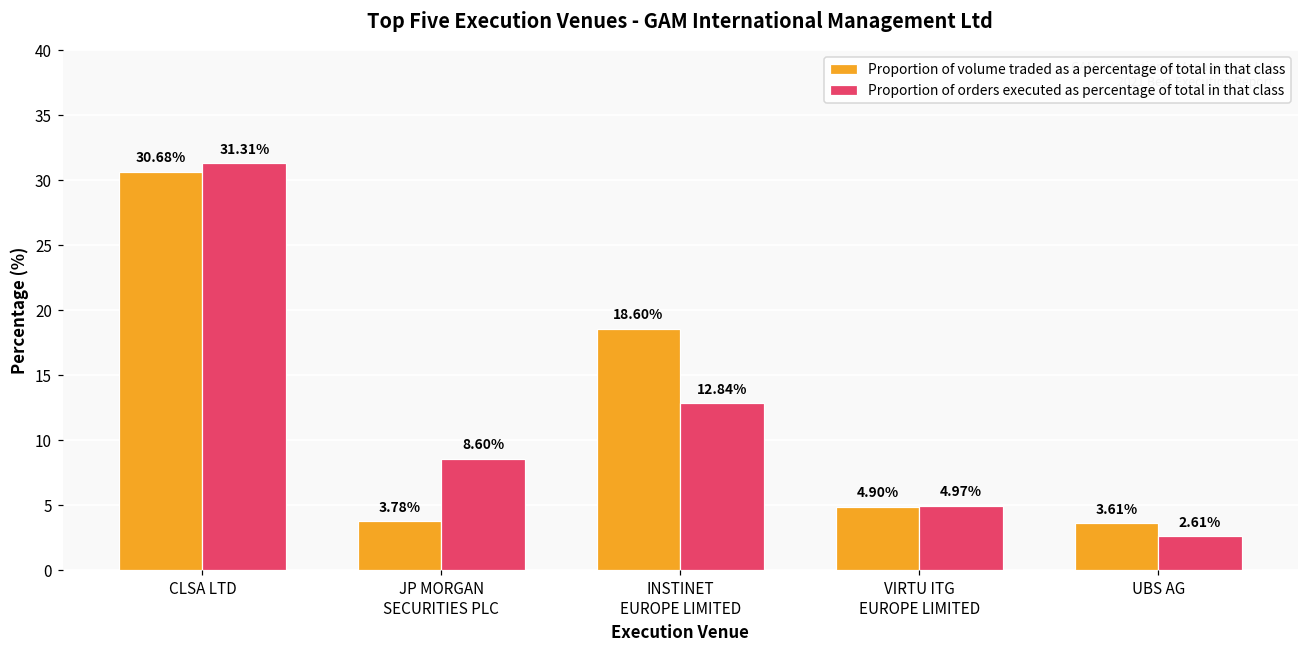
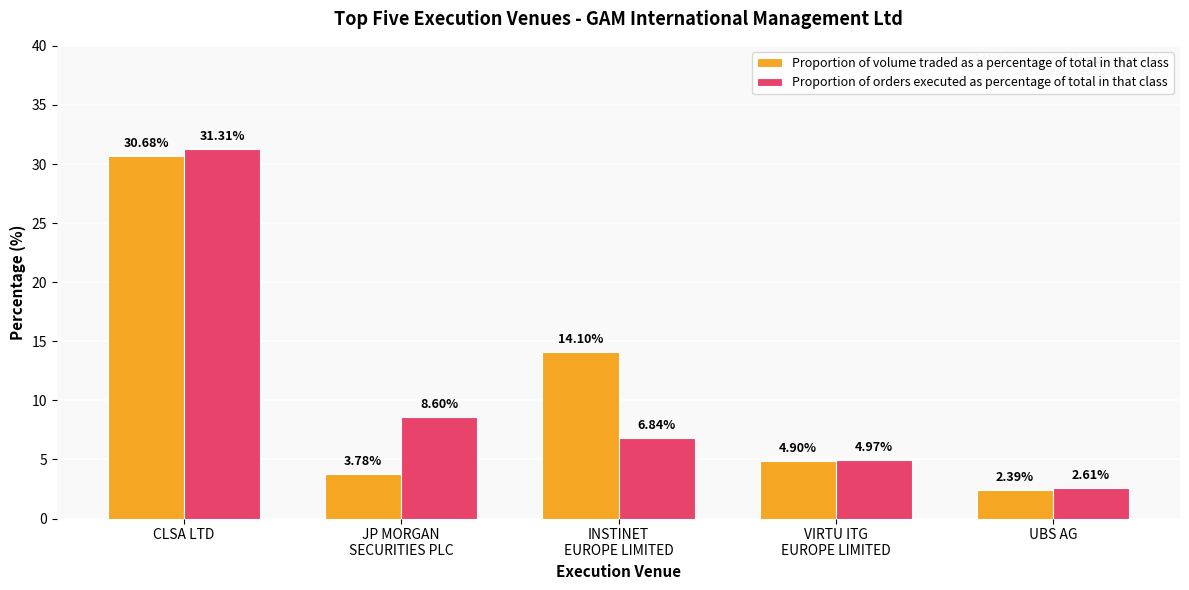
Proportion of volume traded as a percentage of total in that class, INSTINET EUROPE LIMITED: 18.60% -> 14.10%
Proportion of orders executed as percentage of total in that class, INSTINET EUROPE LIMITED: 12.84% -> 6.84%
Proportion of volume traded as a percentage of total in that class, UBS AG: 3.61% -> 2.39%
